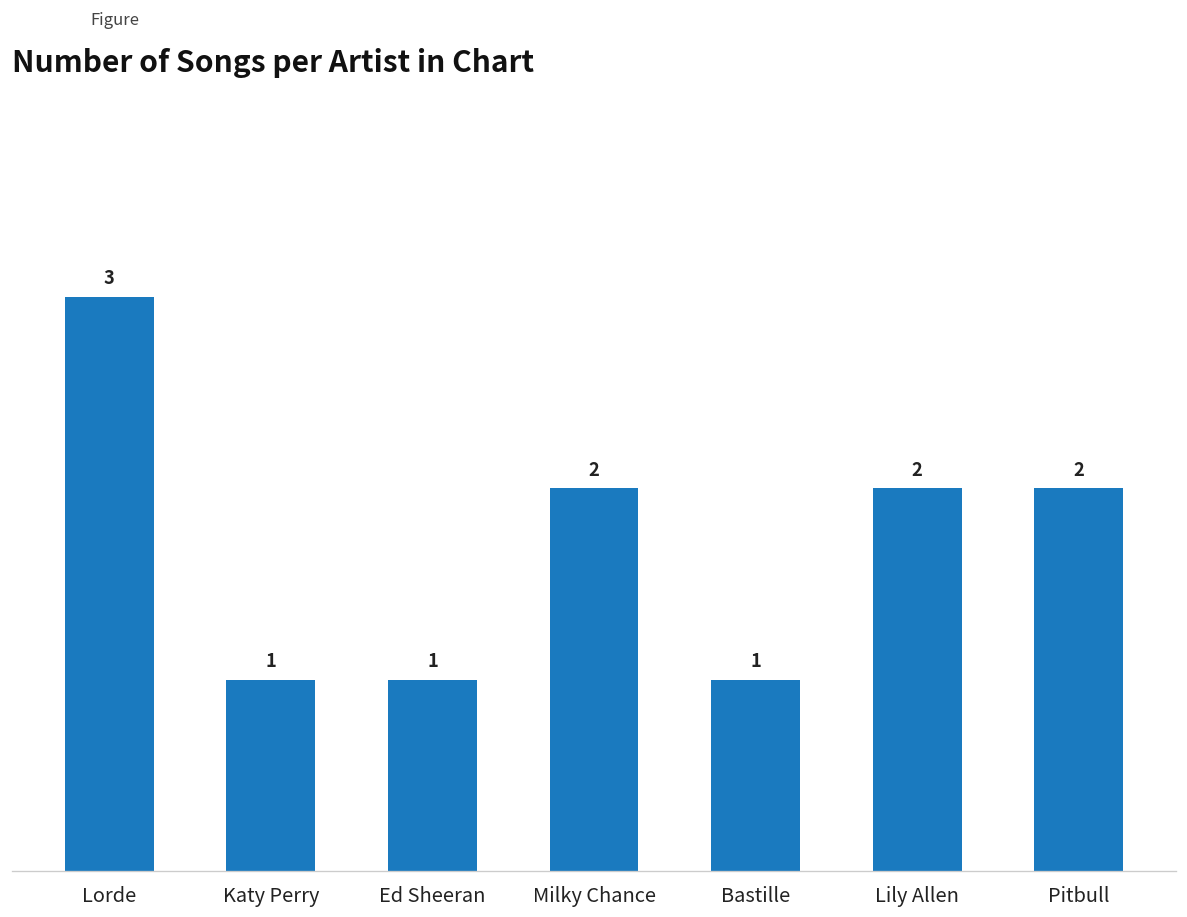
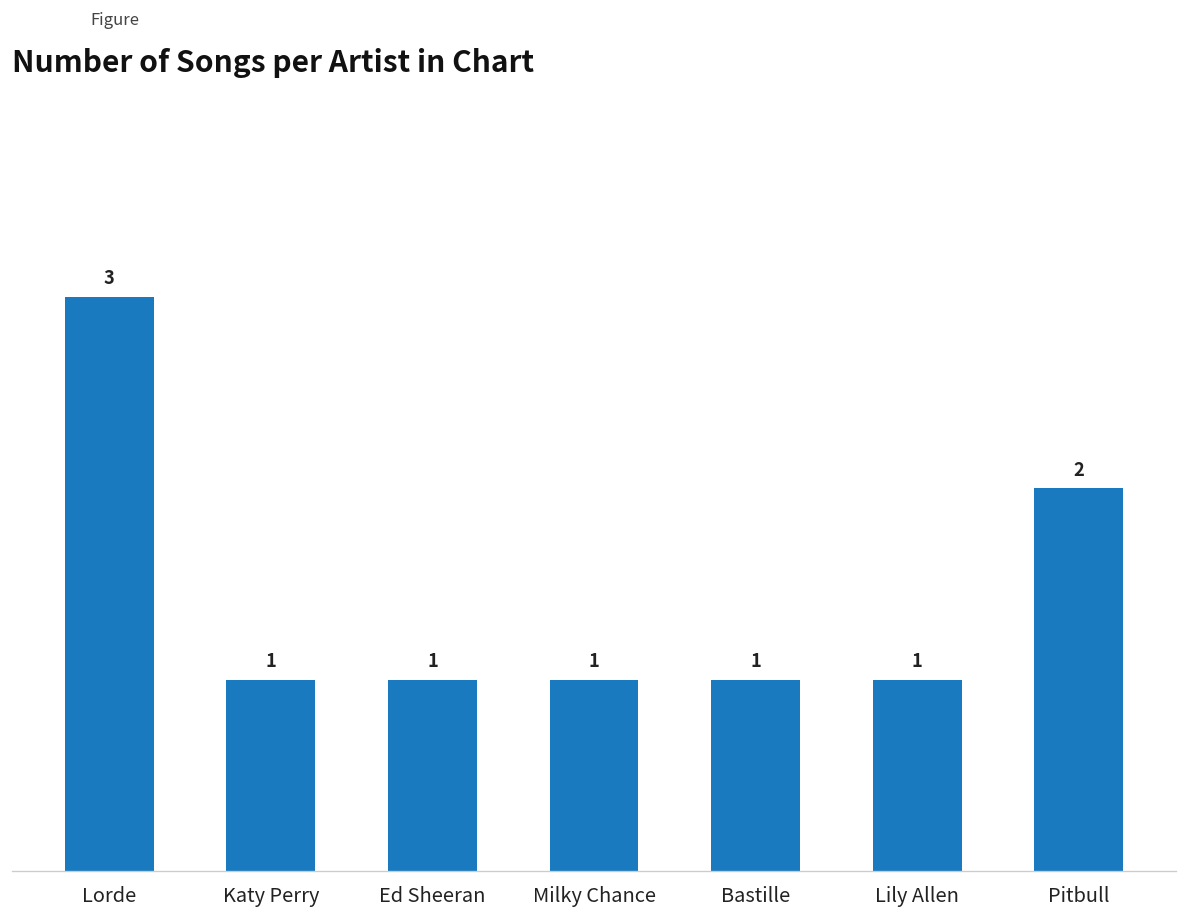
Milky Chance: 2 -> 1
Lily Allen: 2 -> 1
